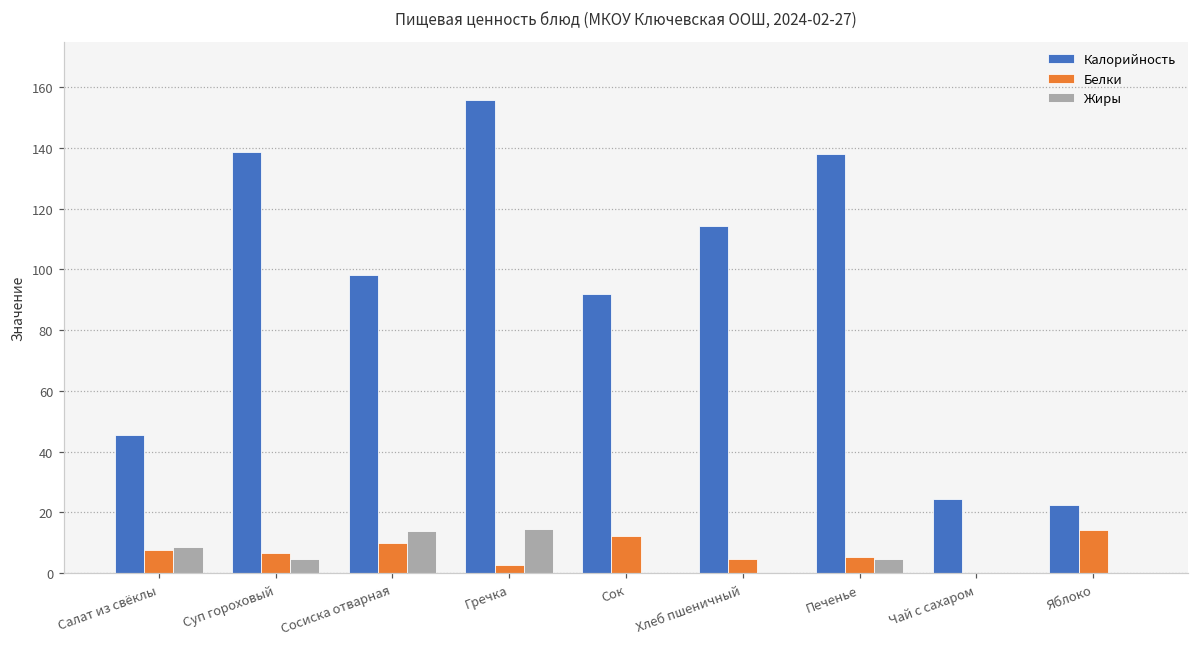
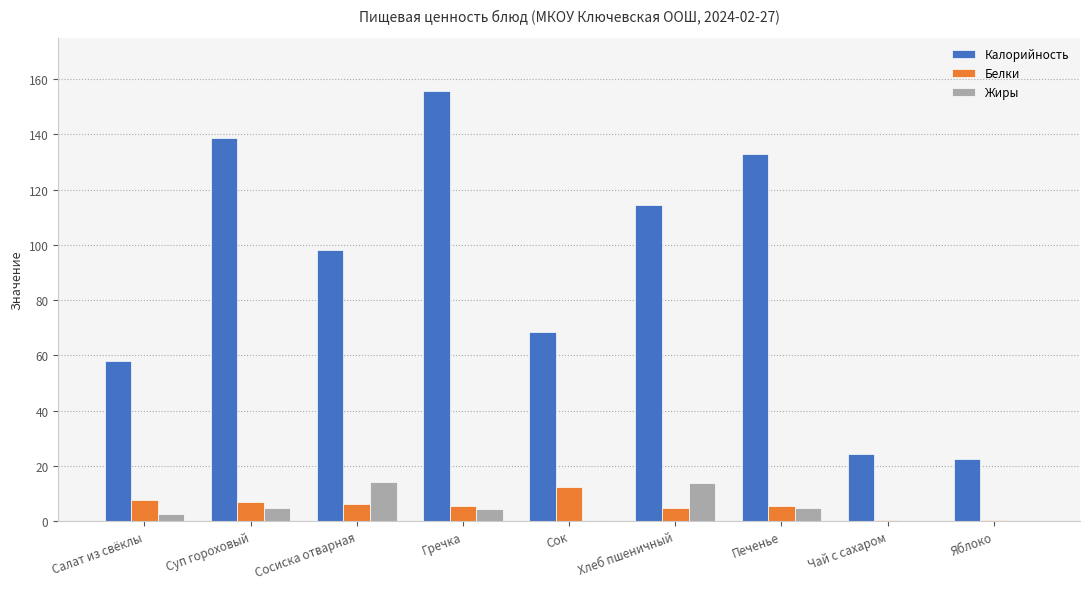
Калорийность, Салат из свёклы: 46 -> 58
Жиры, Салат из свёклы: 9 -> 3
Белки, Сосиска отварная: 10 -> 6
Белки, Гречка: 3 -> 6
Жиры, Гречка: 15 -> 4
Калорийность, Сок: 92 -> 68
Жиры, Хлеб пшеничный: 1 -> 14
Калорийность, Печенье: 138 -> 133
Белки, Яблоко: 14 -> 0
